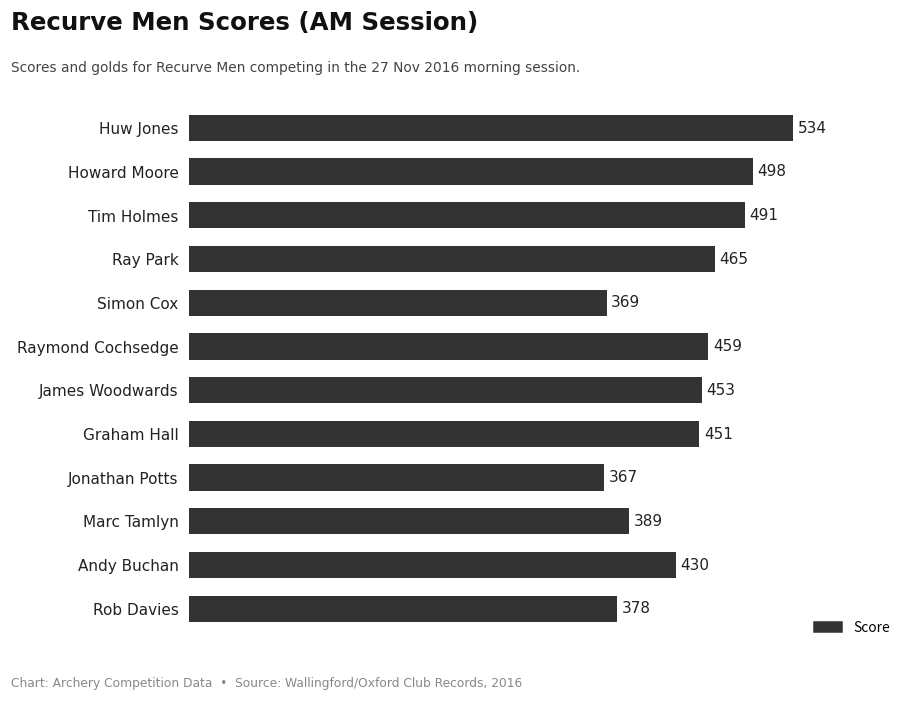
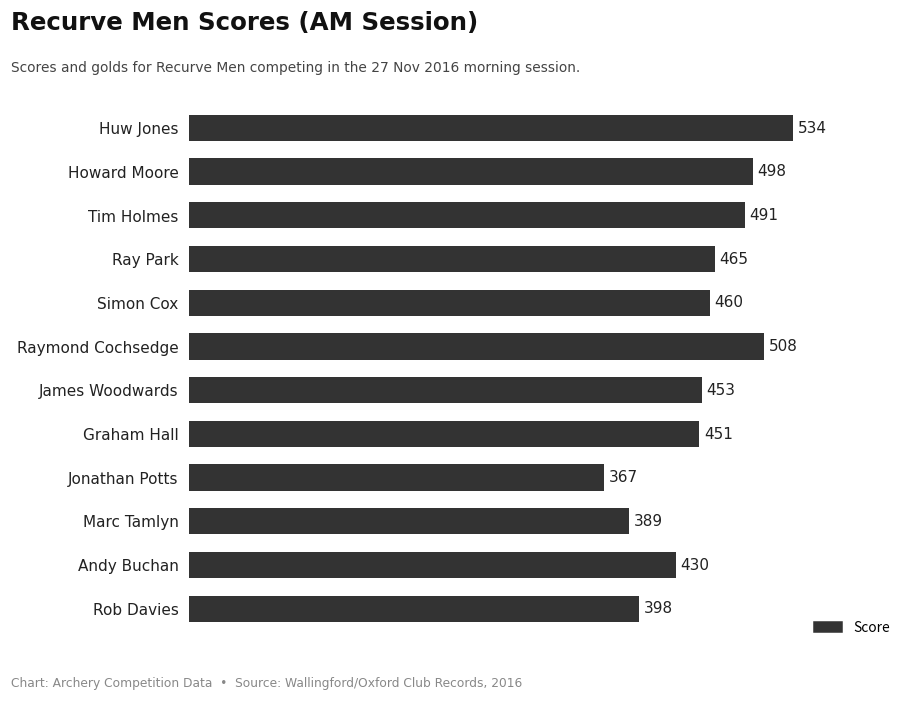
Simon Cox: 369 -> 460
Raymond Cochsedge: 459 -> 508
Rob Davies: 378 -> 398
